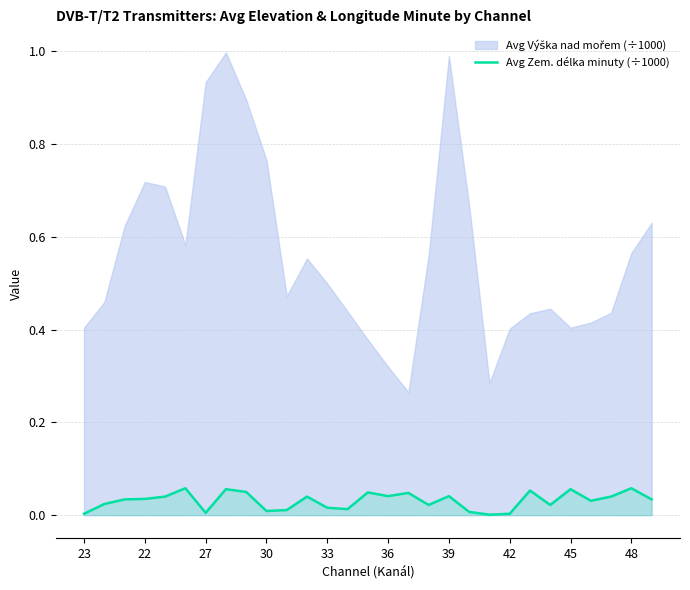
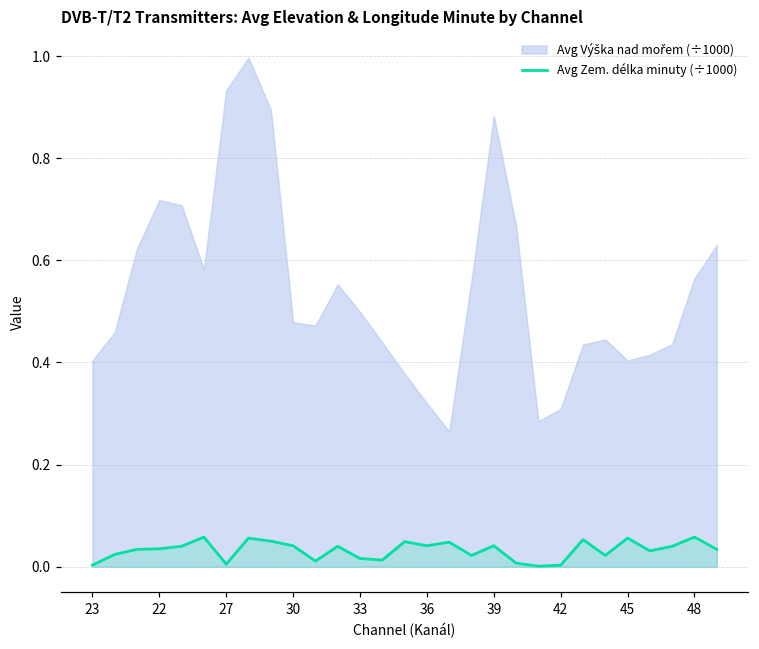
Avg Zem. délka minuty (÷1000), 30: 0.01 -> 0.04
Avg Výška nad mořem (÷1000), 30: 0.77 -> 0.48
Avg Výška nad mořem (÷1000), 39: 0.99 -> 0.88
Avg Výška nad mořem (÷1000), 42: 0.40 -> 0.31
